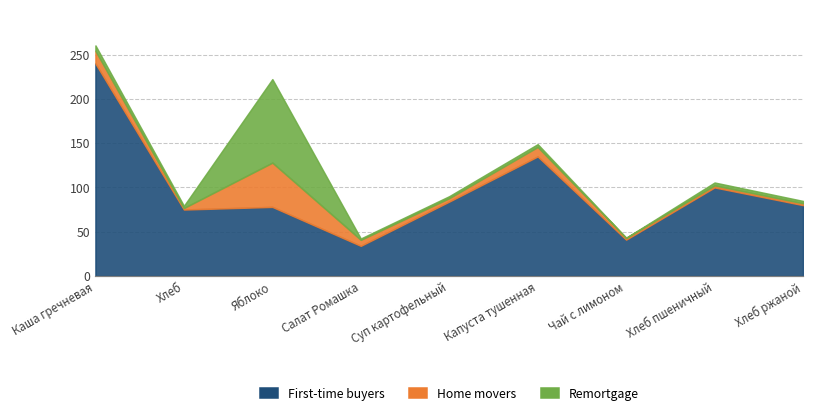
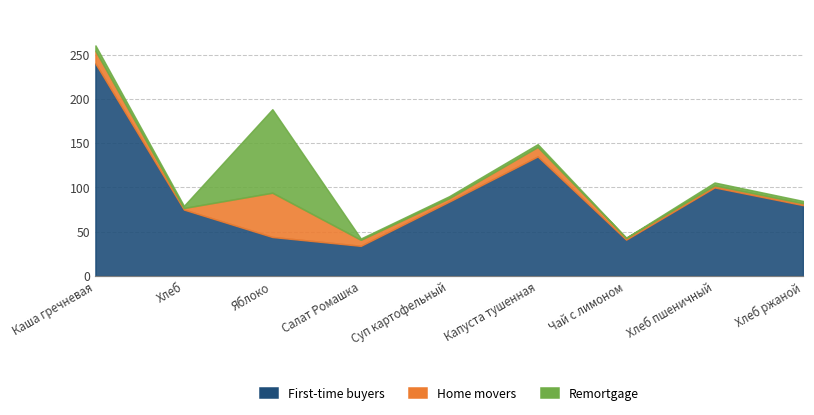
First-time buyers, Яблоко: 80 -> 40
